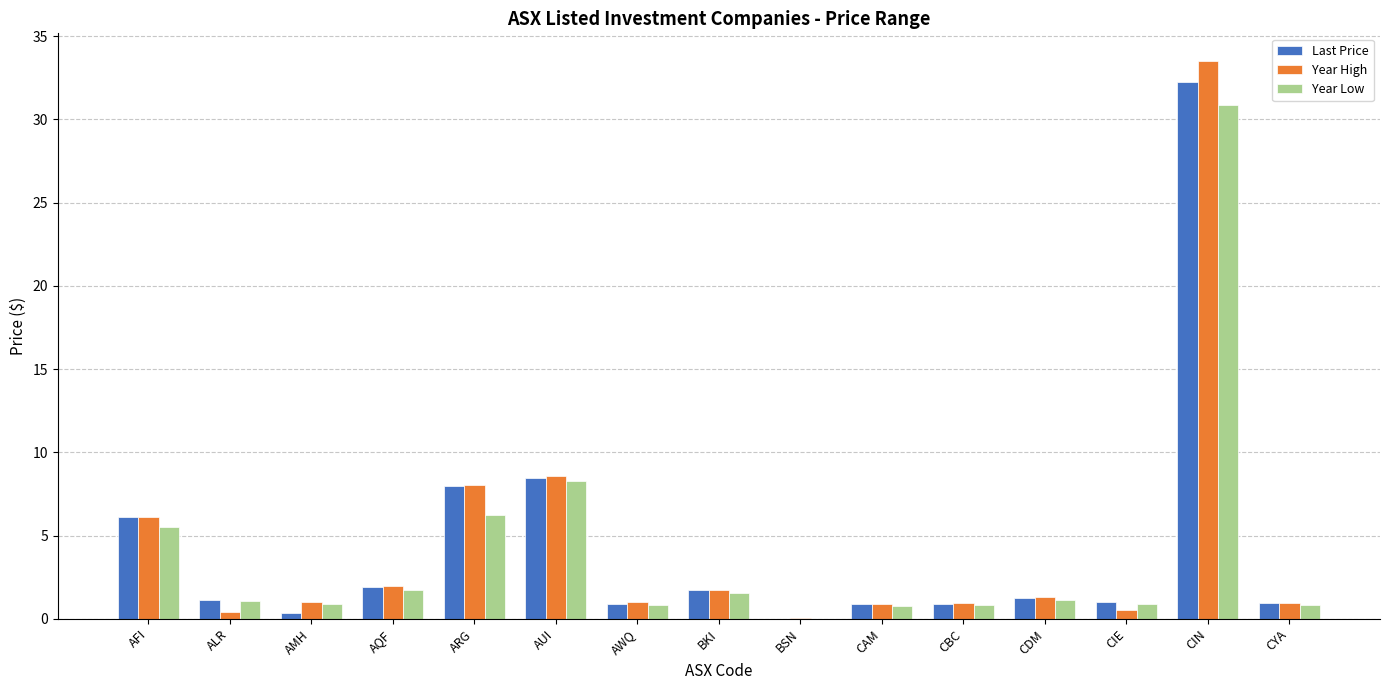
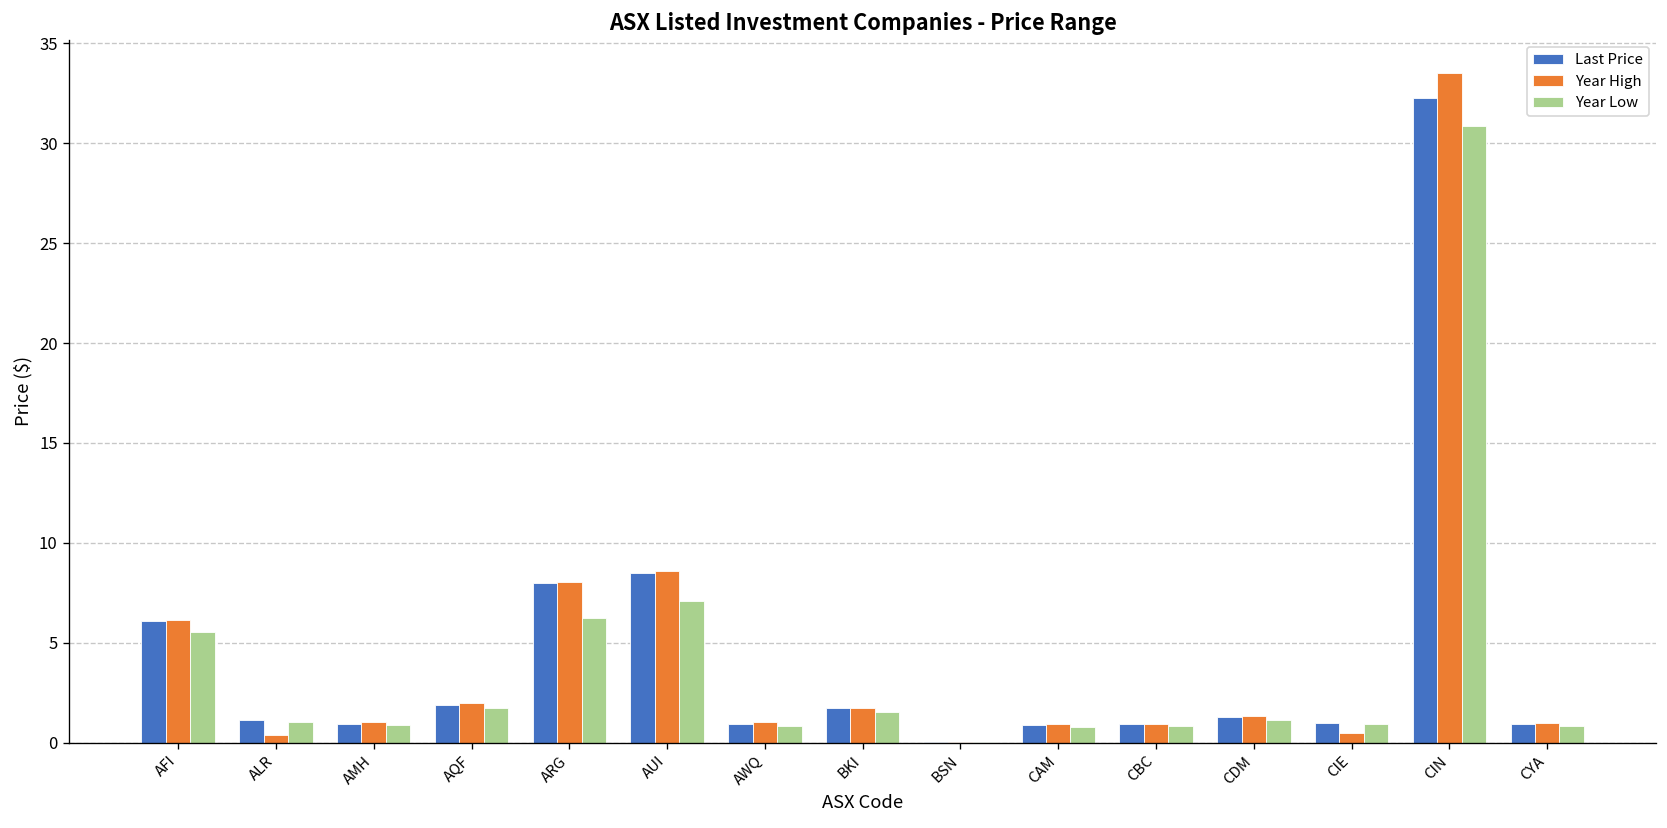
Last Price, AMH: 0.4 -> 0.9
Year Low, AUI: 8.3 -> 7.1
